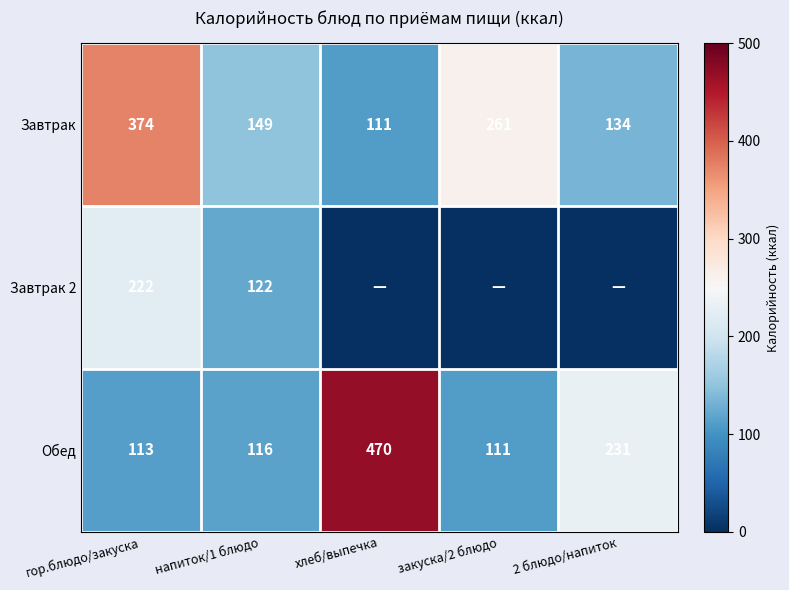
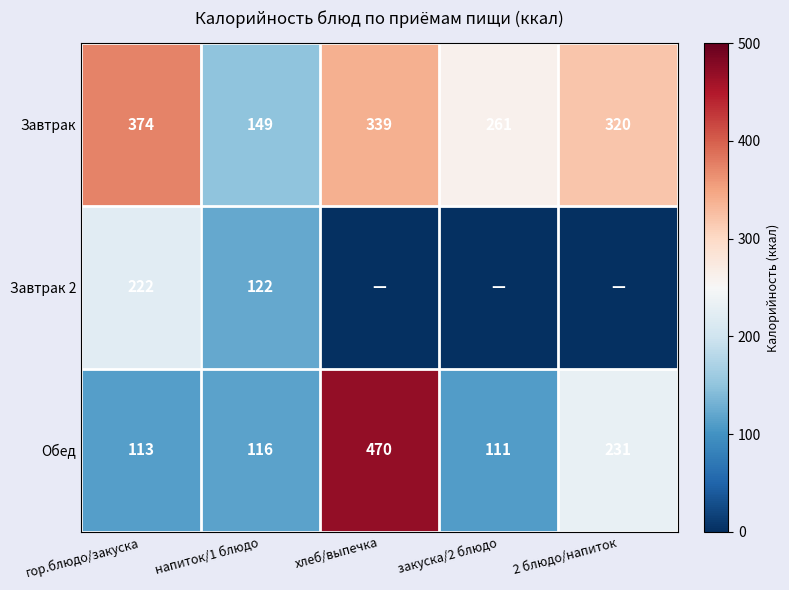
Завтрак, хлеб/выпечка: 111 -> 339
Завтрак, 2 блюдо/напиток: 134 -> 320
